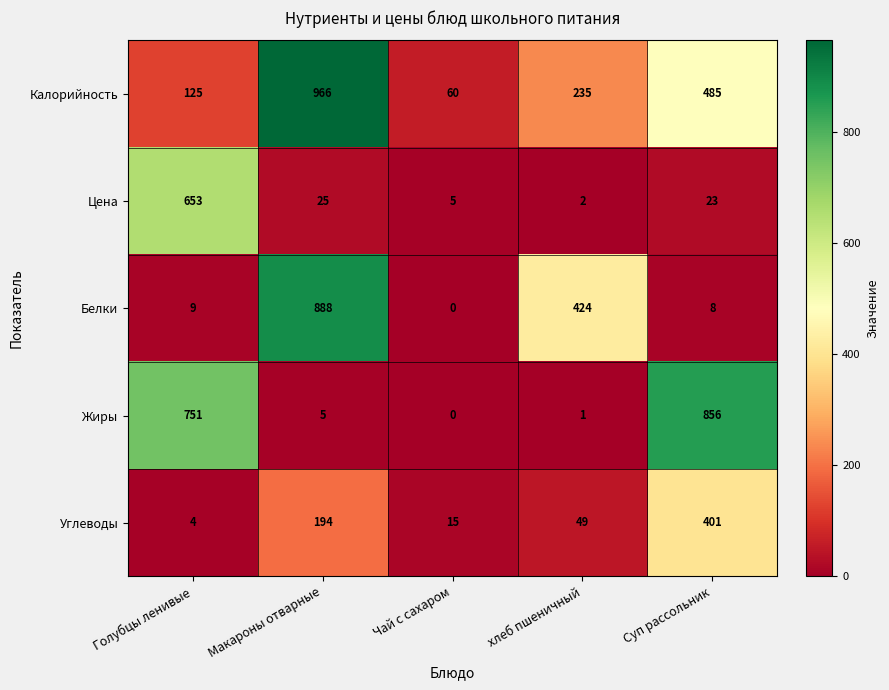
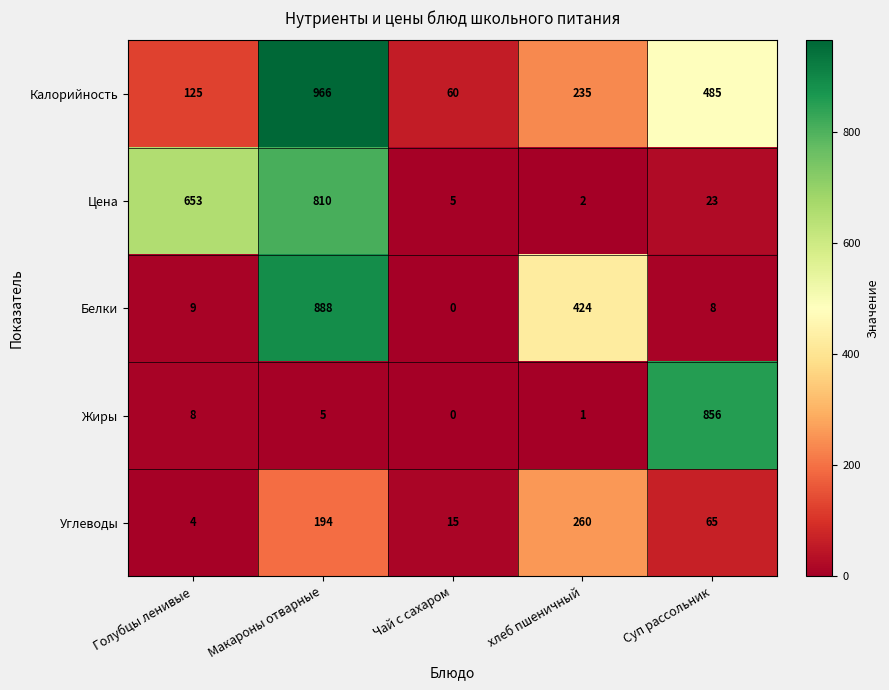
Цена, Макароны отварные: 25 -> 810
Жиры, Голубцы ленивые: 751 -> 8
Углеводы, хлеб пшеничный: 49 -> 260
Углеводы, Суп рассольник: 401 -> 65
